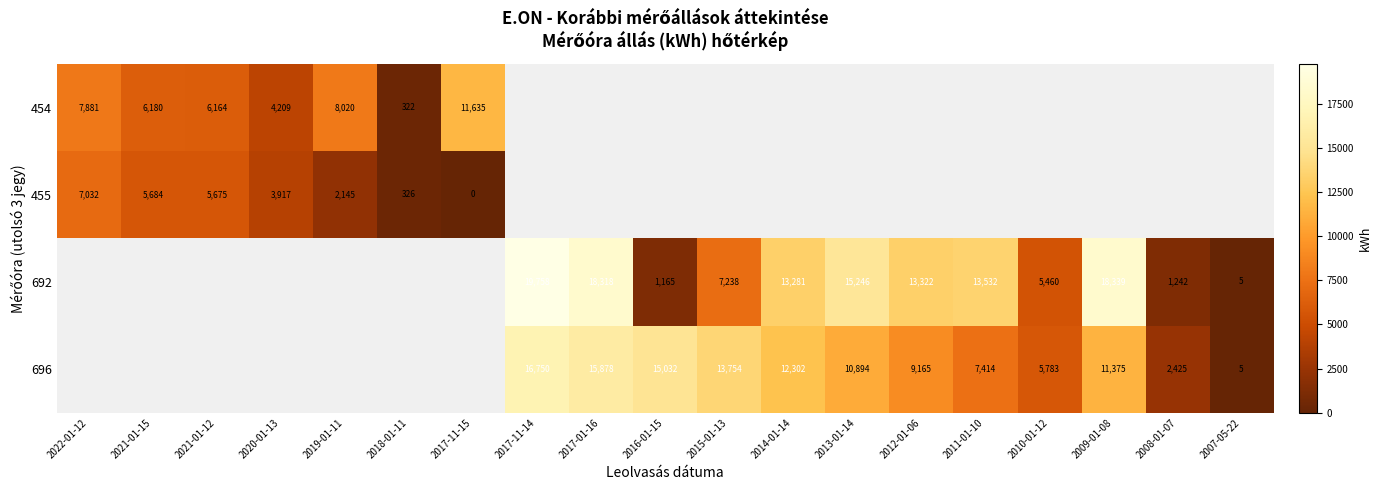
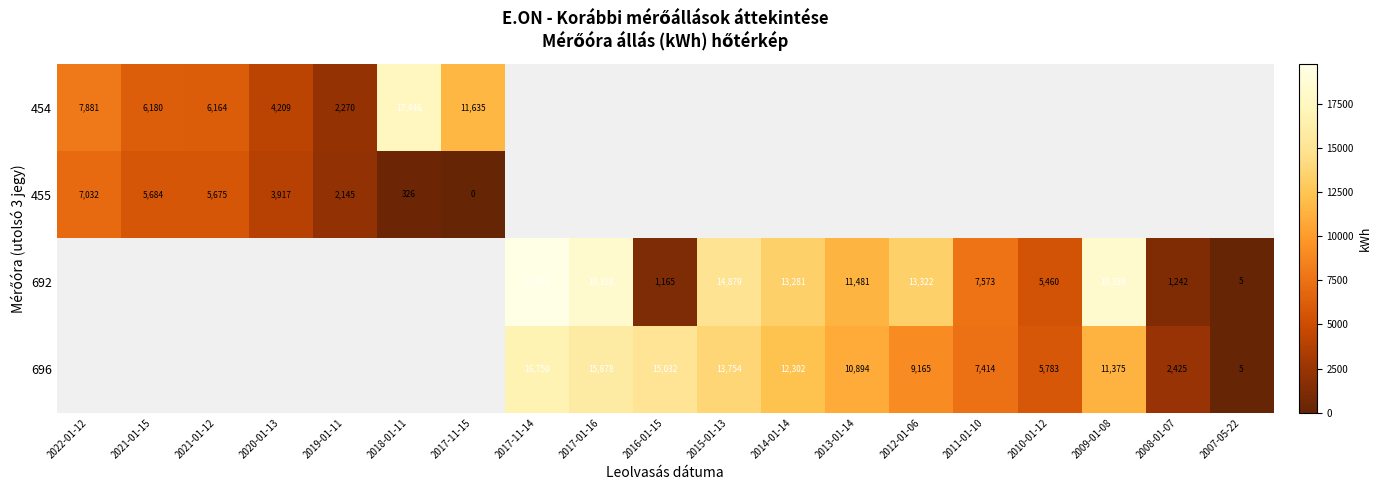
454, 2019-01-11: 8,020 -> 2,270
454, 2018-01-11: 322 -> 17,446
692, 2015-01-13: 7,238 -> 14,879
692, 2013-01-14: 15,246 -> 11,481
692, 2011-01-10: 13,532 -> 7,573
